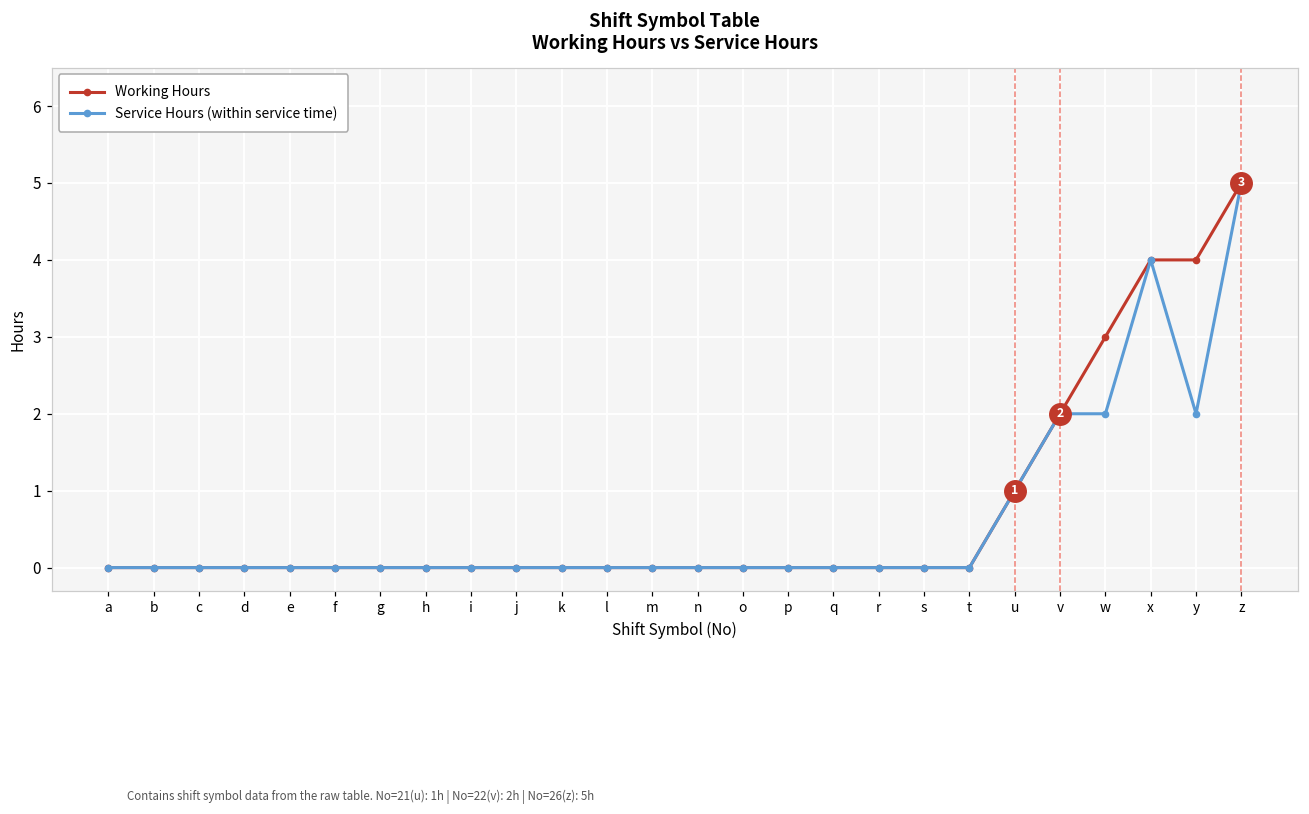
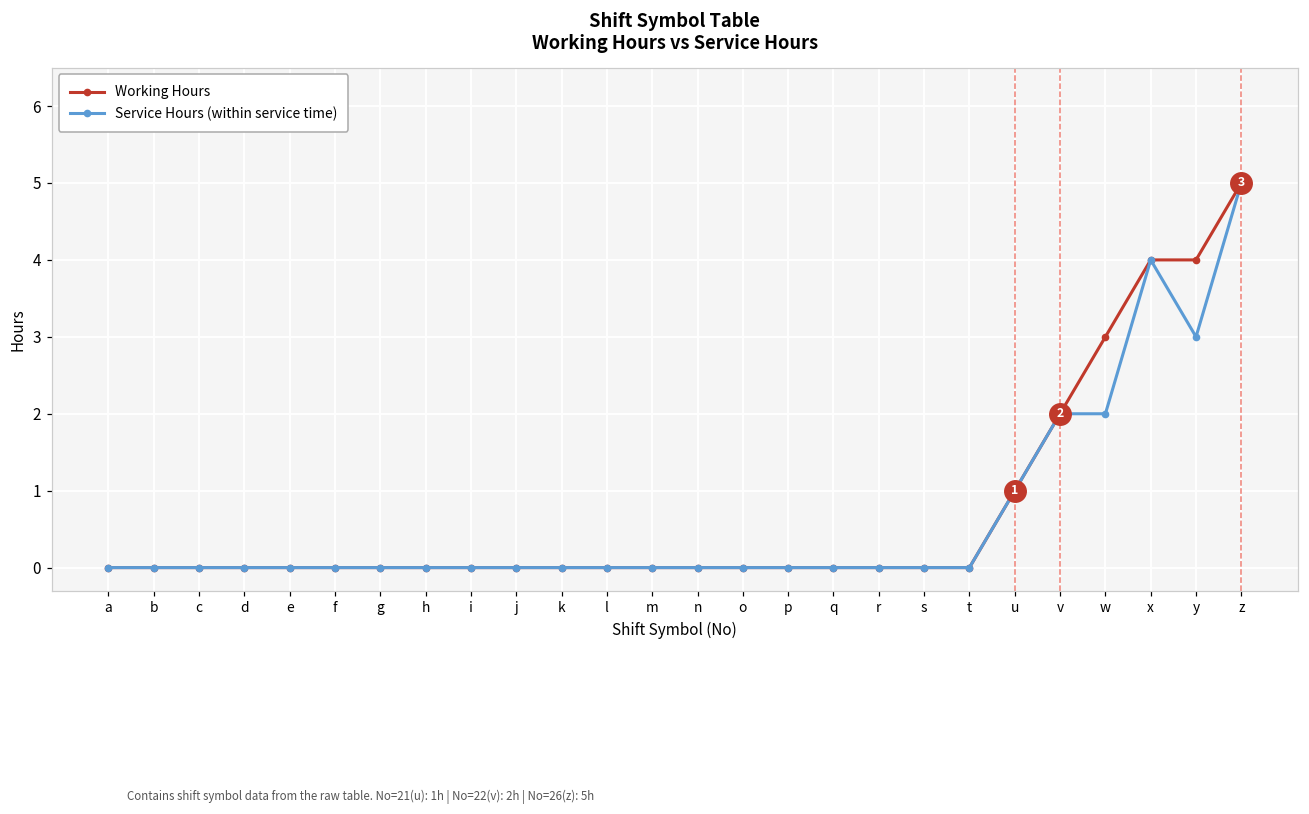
Service Hours (within service time), y: 2 -> 3
